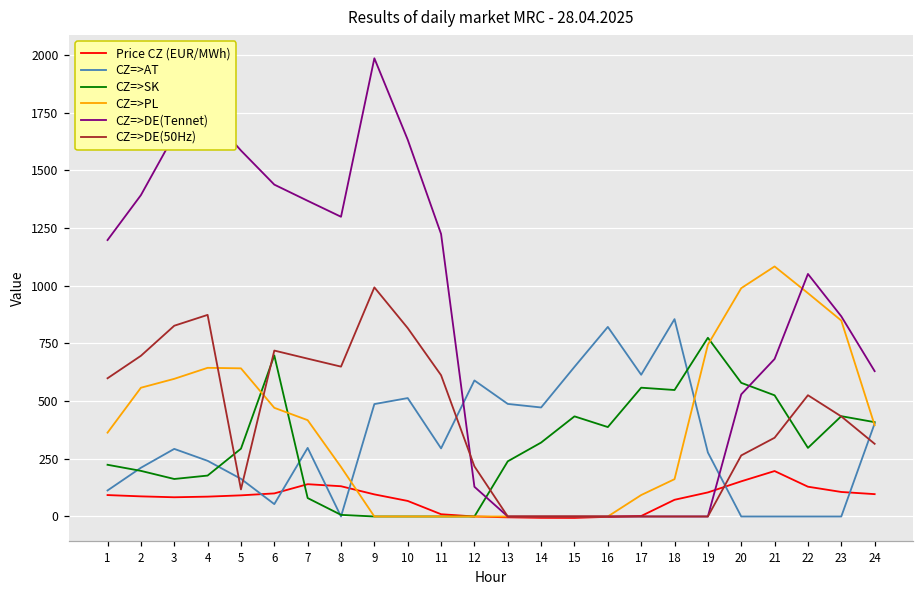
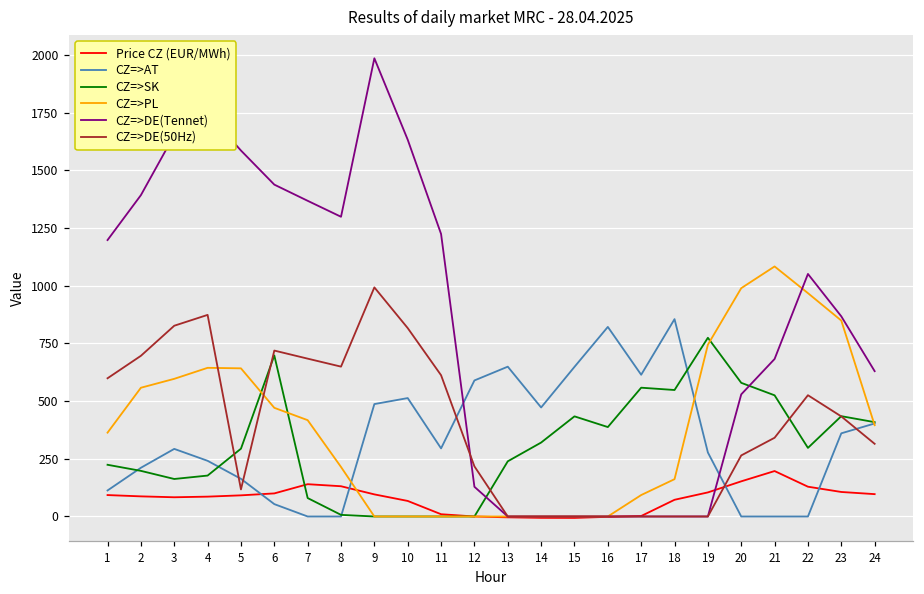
CZ=>AT, 7: 300 -> 0
CZ=>AT, 13: 490 -> 650
CZ=>AT, 23: 0 -> 360
